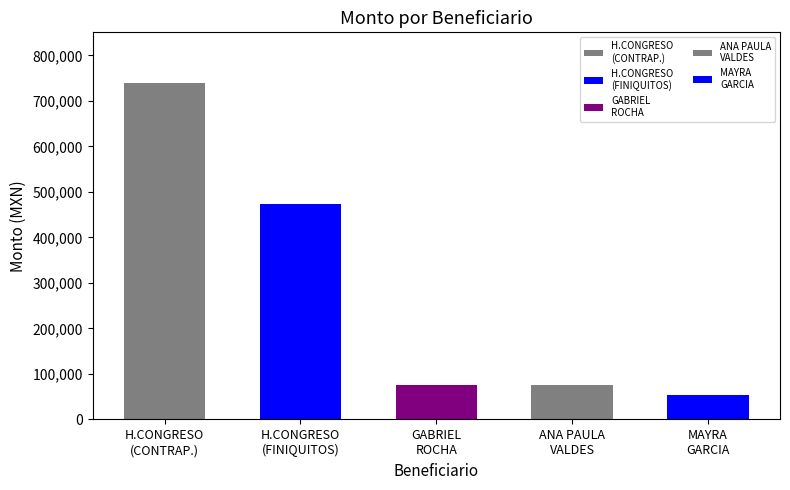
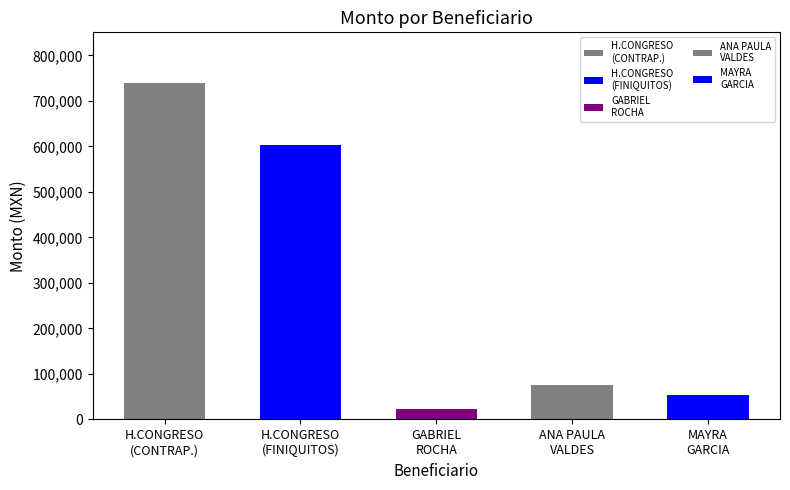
H.CONGRESO (FINIQUITOS): 470,000 -> 600,000
GABRIEL ROCHA: 70,000 -> 20,000
